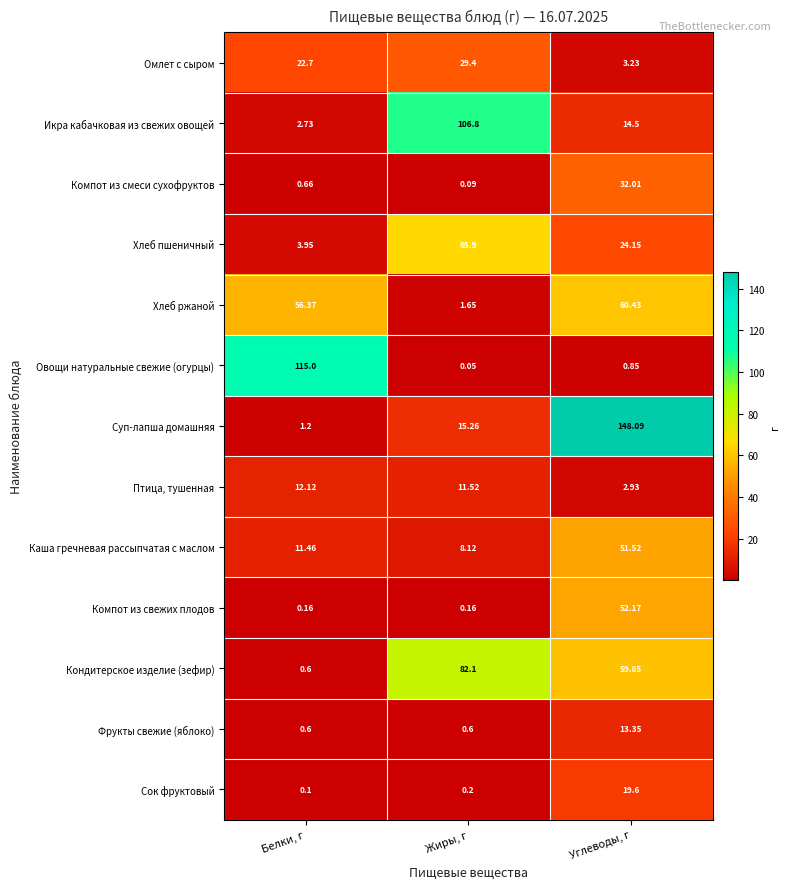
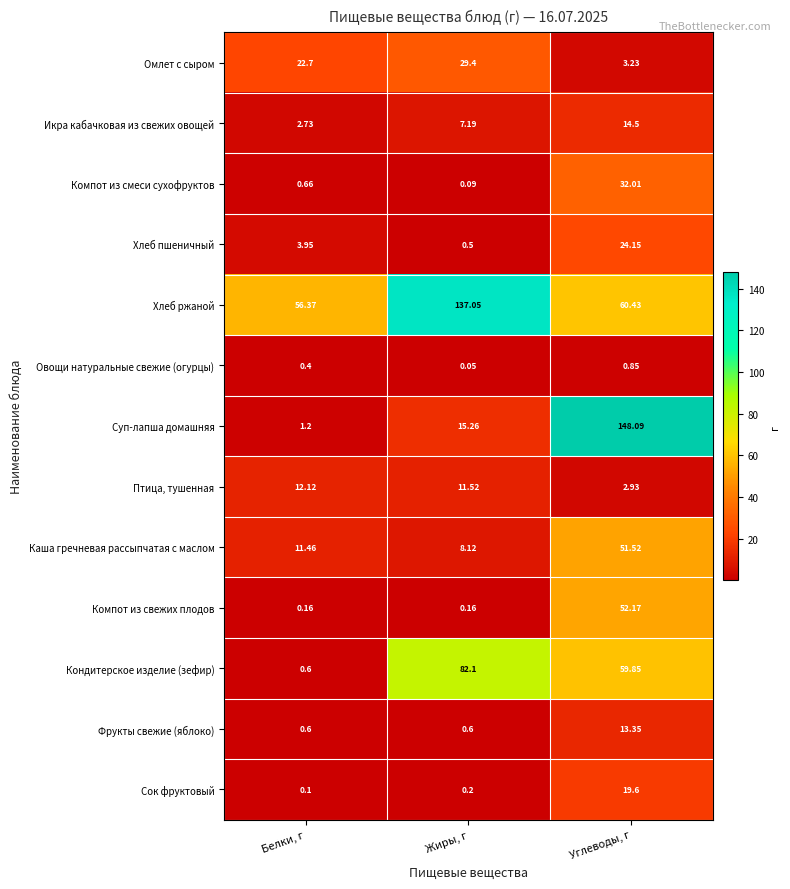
Икра кабачковая из свежих овощей, Жиры, г: 106.8 -> 7.19
Хлеб пшеничный, Жиры, г: 65.9 -> 0.5
Хлеб ржаной, Жиры, г: 1.65 -> 137.05
Овощи натуральные свежие (огурцы), Белки, г: 115.0 -> 0.4
